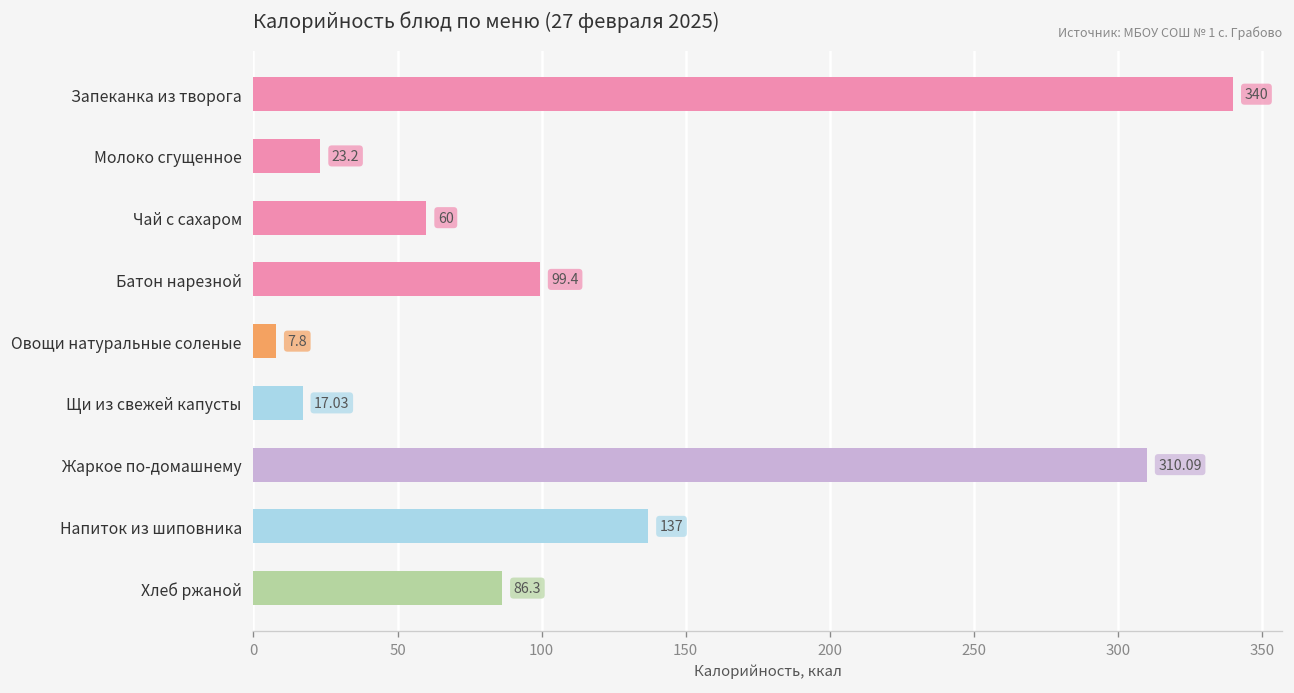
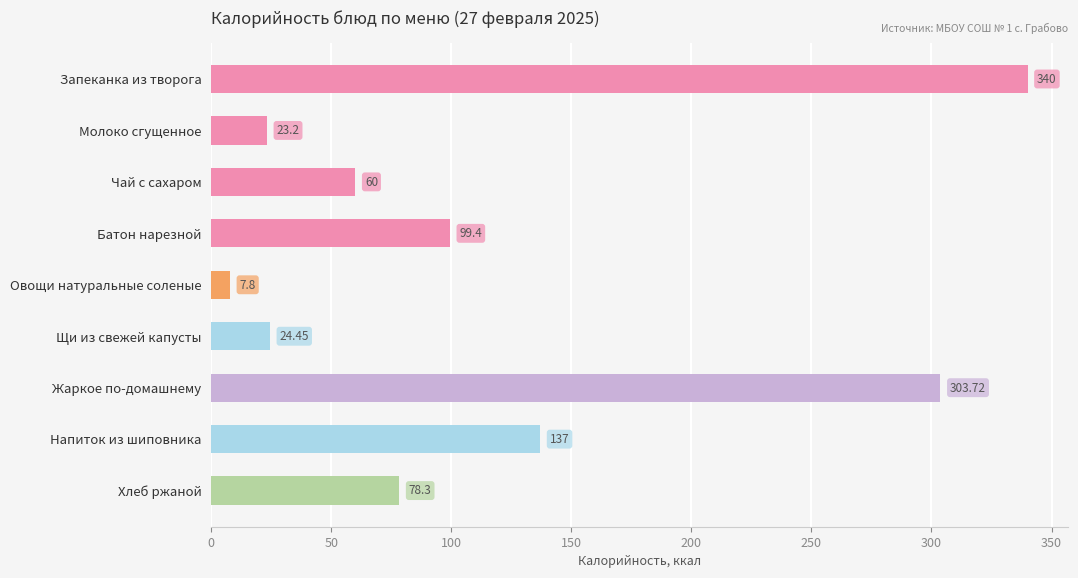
Щи из свежей капусты: 17.03 -> 24.45
Жаркое по-домашнему: 310.09 -> 303.72
Хлеб ржаной: 86.3 -> 78.3
